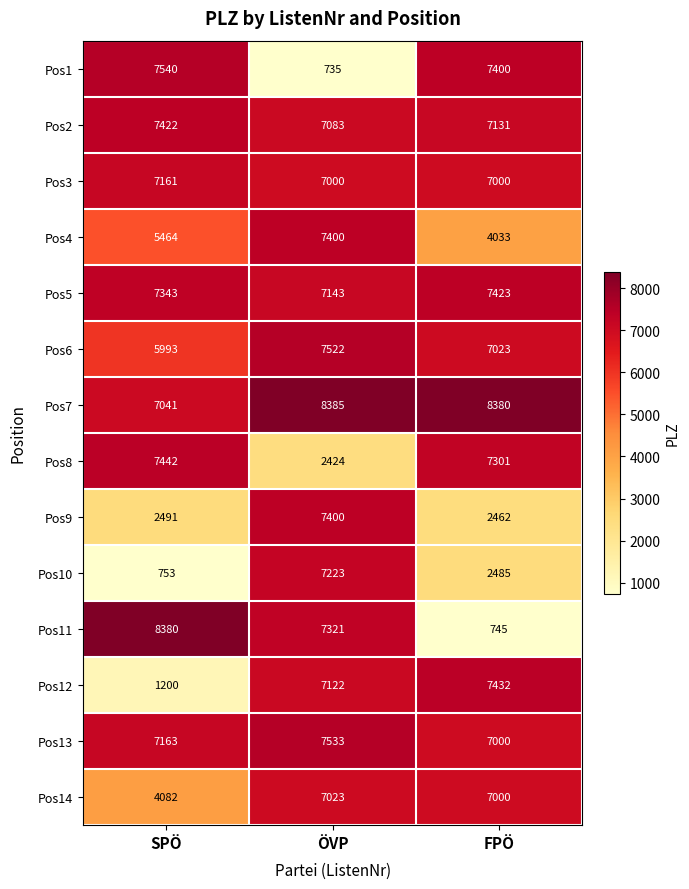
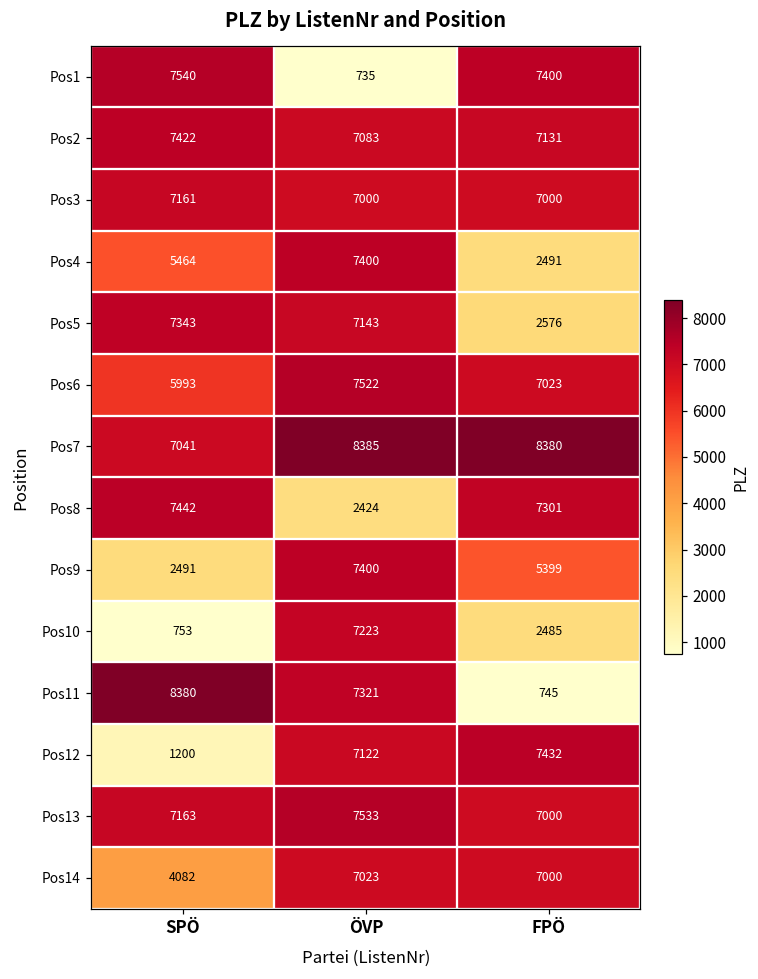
Pos4, FPÖ: 4033 -> 2491
Pos5, FPÖ: 7423 -> 2576
Pos9, FPÖ: 2462 -> 5399
